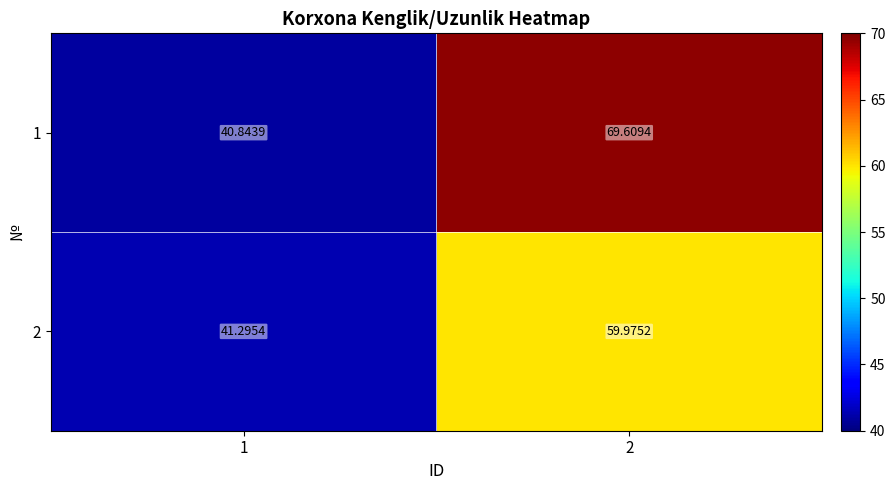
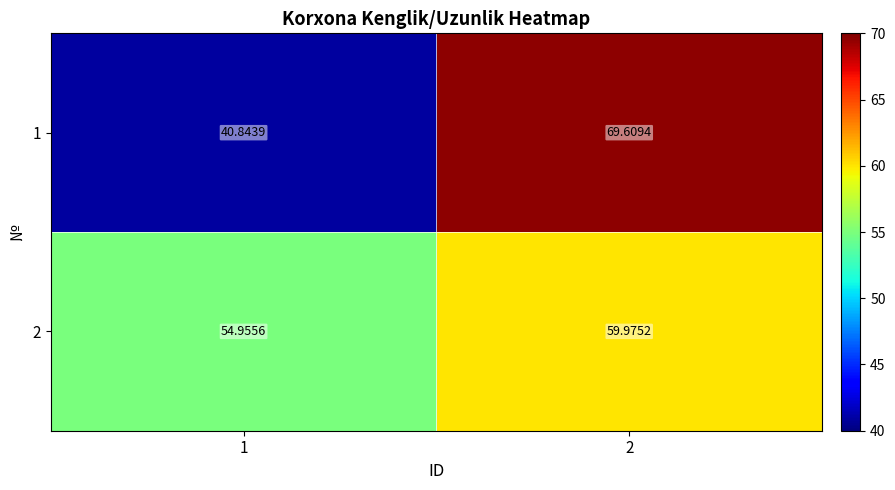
2, 1: 41.2954 -> 54.9556
